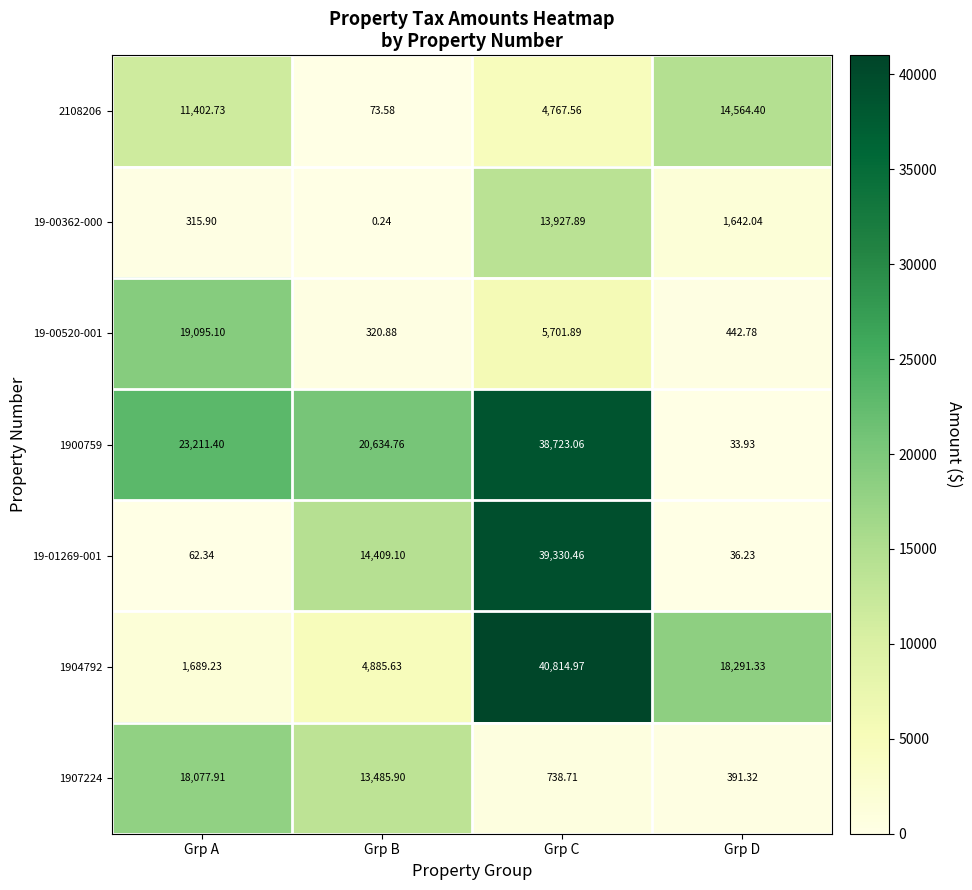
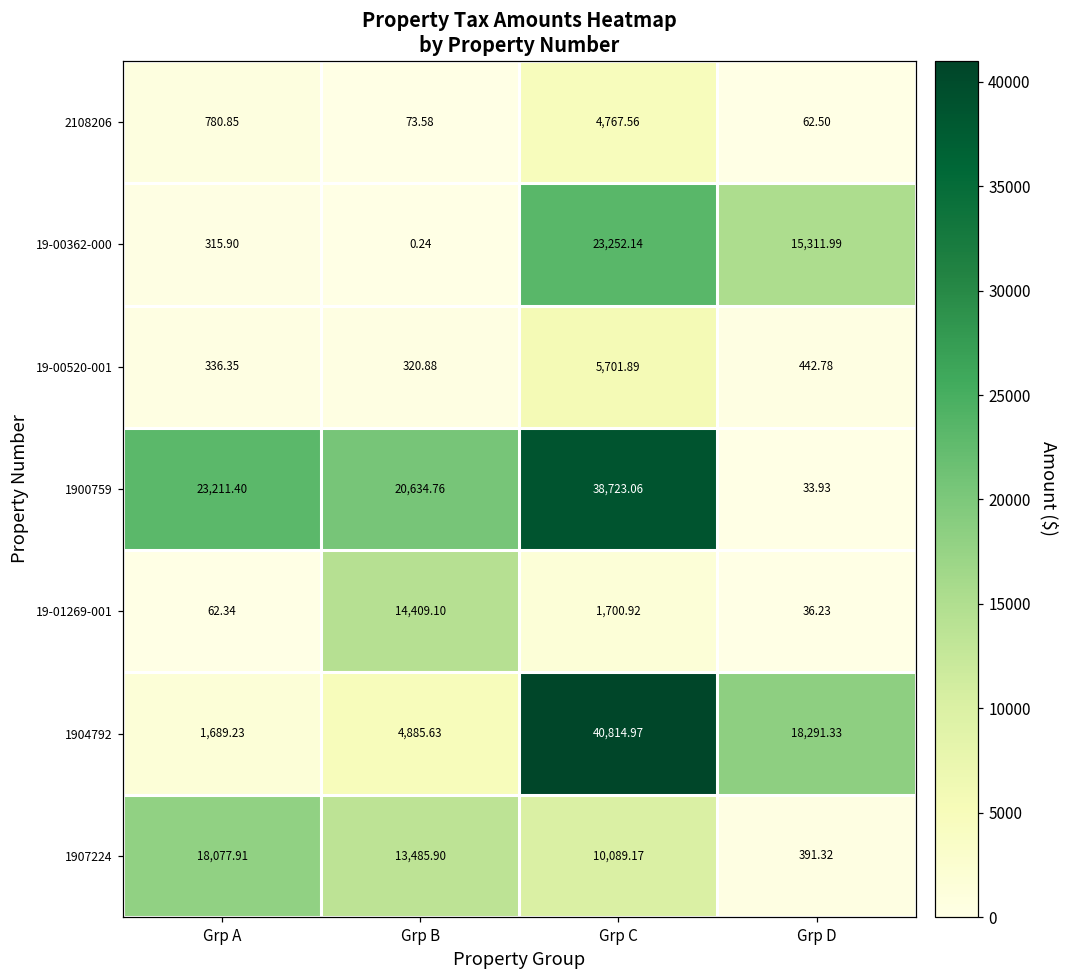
2108206, Grp A: 11,402.73 -> 780.85
2108206, Grp D: 14,564.40 -> 62.50
19-00362-000, Grp C: 13,927.89 -> 23,252.14
19-00362-000, Grp D: 1,642.04 -> 15,311.99
19-00520-001, Grp A: 19,095.10 -> 336.35
19-01269-001, Grp C: 39,330.46 -> 1,700.92
1907224, Grp C: 738.71 -> 10,089.17
